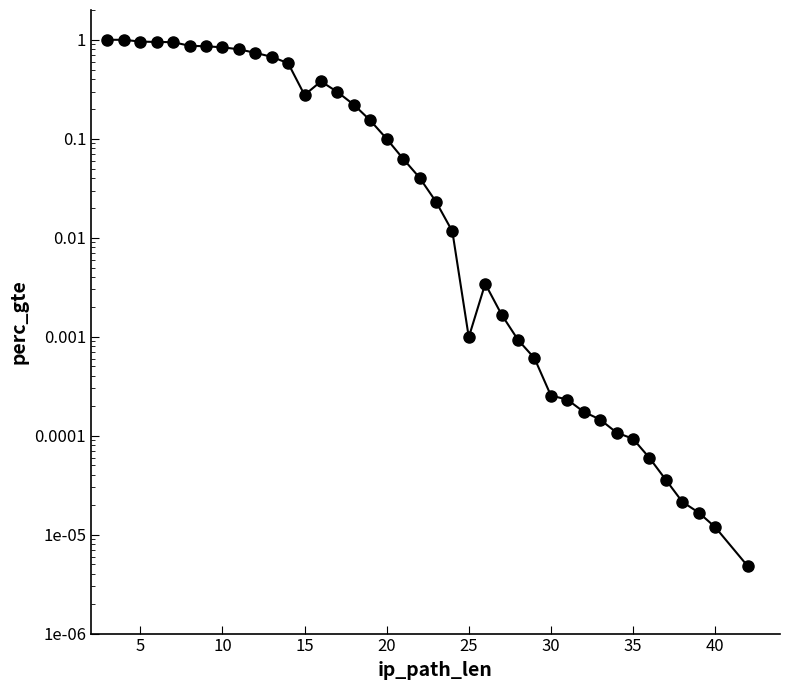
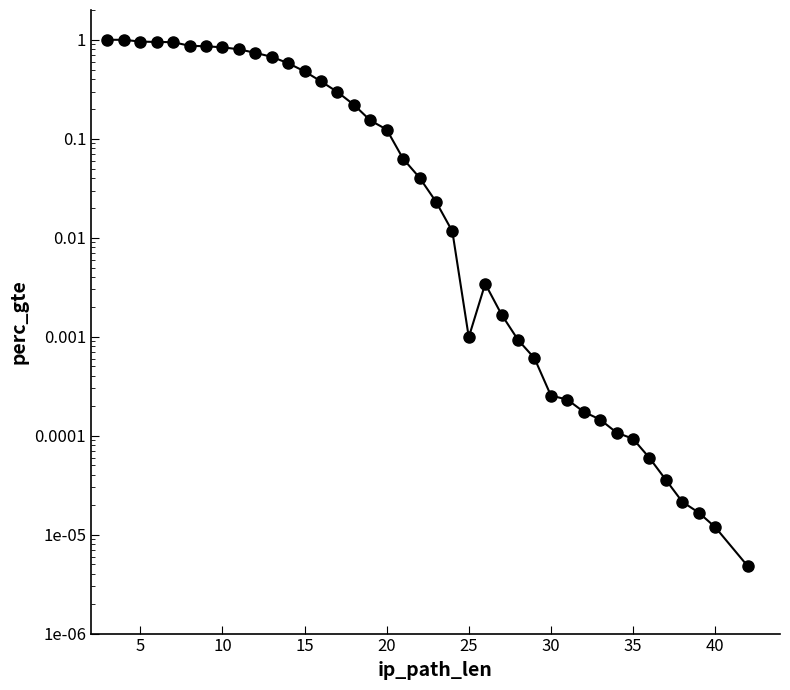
15: 0.28 -> 0.5
20: 0.10 -> 0.12
